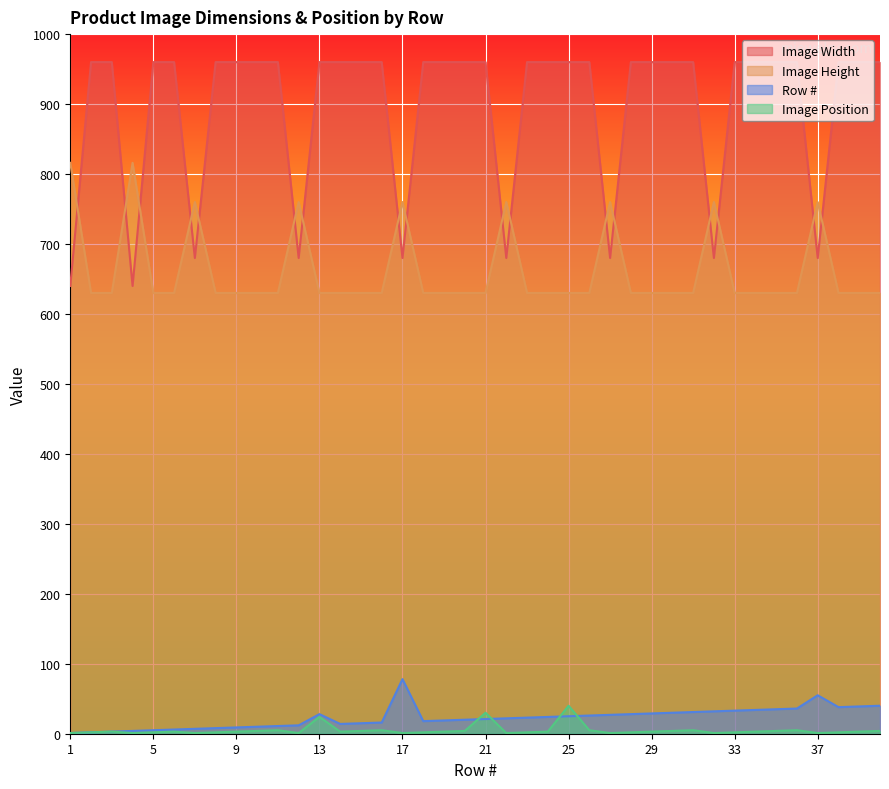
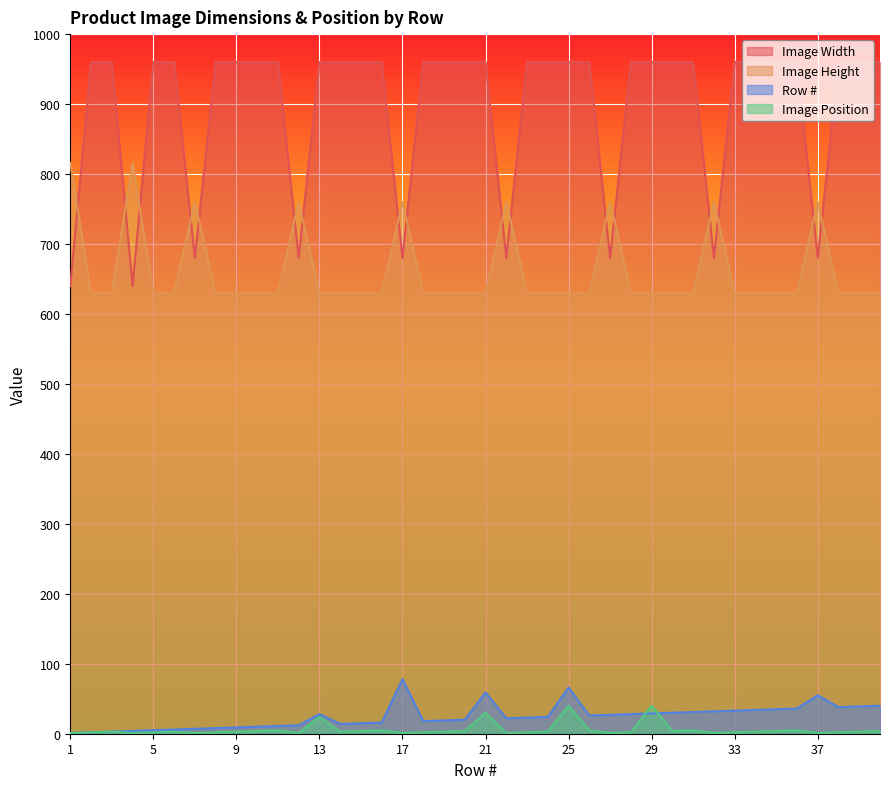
Row #, 21: 20 -> 60
Row #, 25: 30 -> 70
Image Position, 29: 0 -> 40
